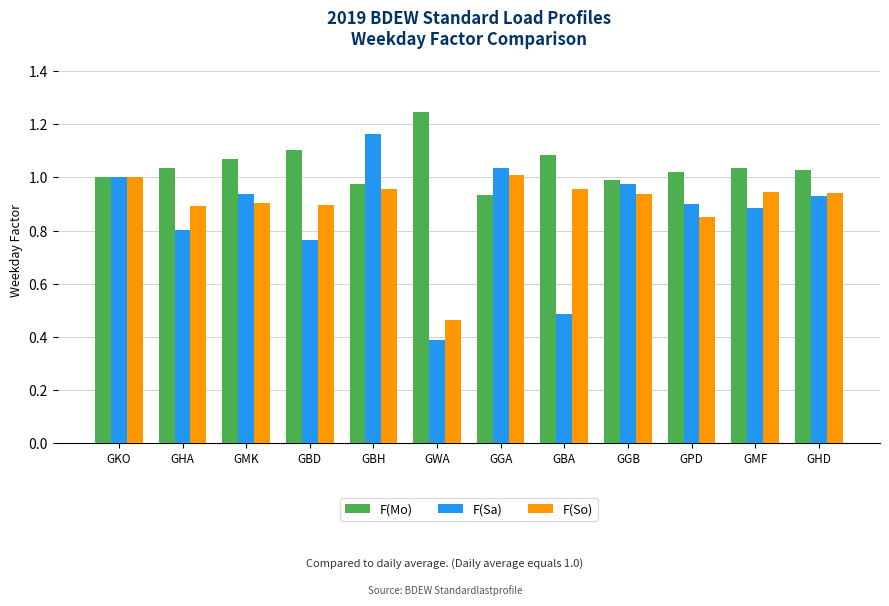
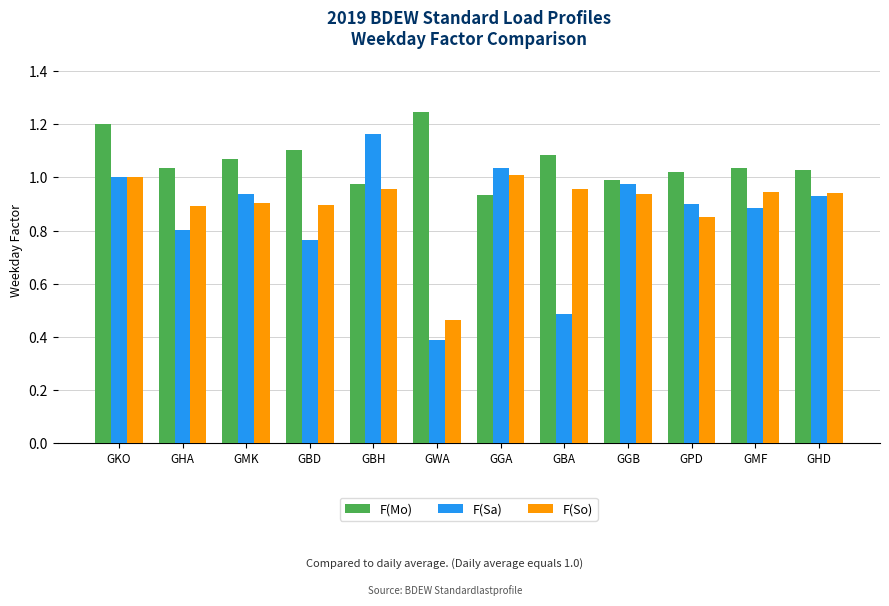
F(Mo), GKO: 1.0 -> 1.2
